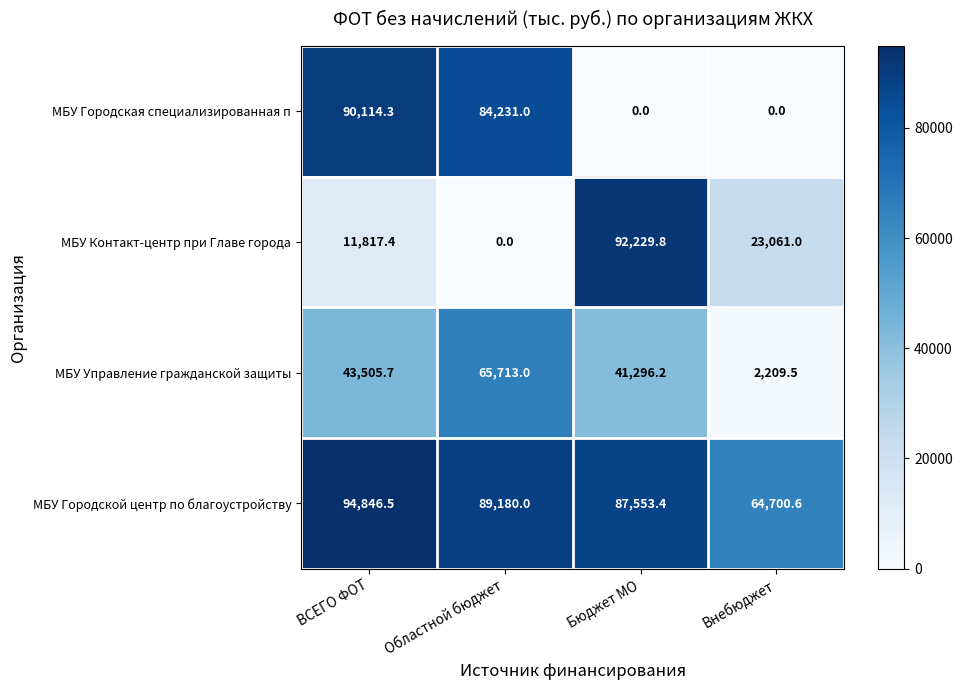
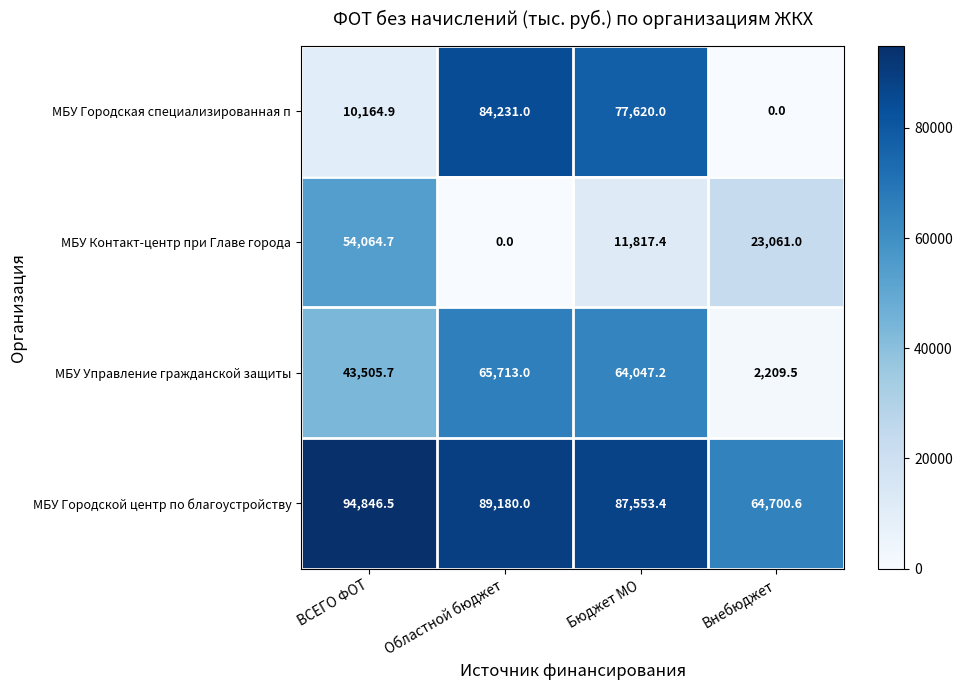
МБУ Городская специализированная п, ВСЕГО ФОТ: 90,114.3 -> 10,164.9
МБУ Городская специализированная п, Бюджет МО: 0.0 -> 77,620.0
МБУ Контакт-центр при Главе города, ВСЕГО ФОТ: 11,817.4 -> 54,064.7
МБУ Контакт-центр при Главе города, Бюджет МО: 92,229.8 -> 11,817.4
МБУ Управление гражданской защиты, Бюджет МО: 41,296.2 -> 64,047.2
